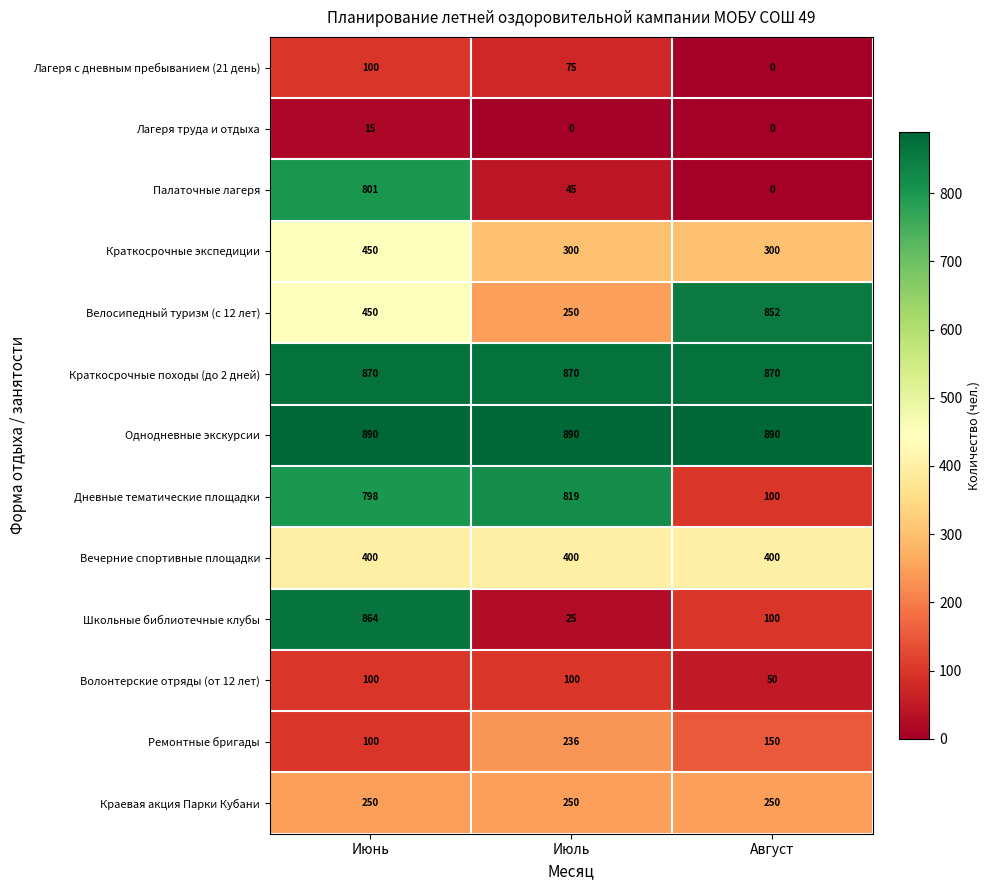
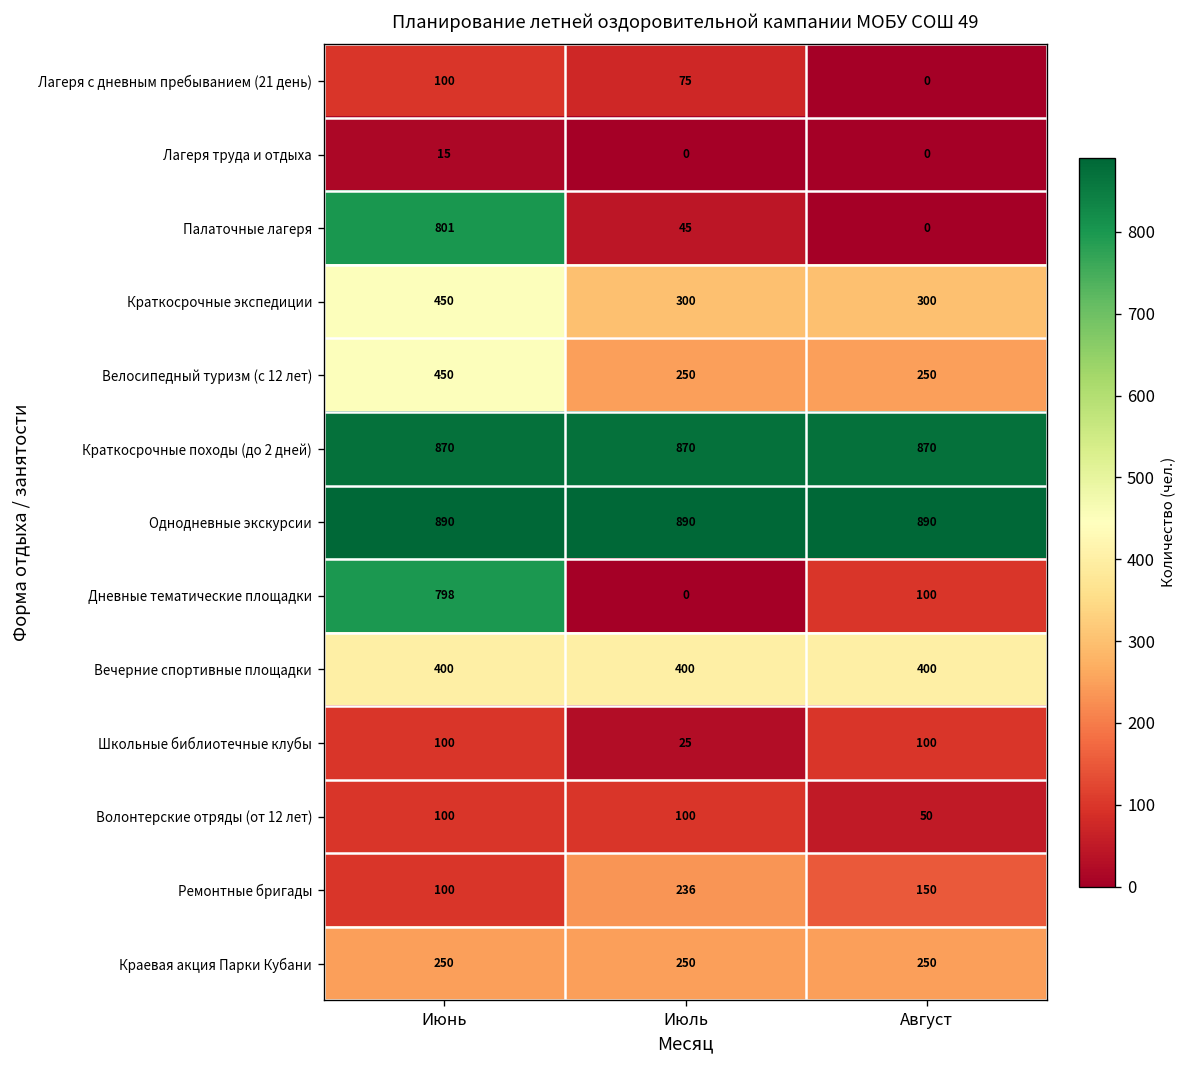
Велосипедный туризм (с 12 лет), Август: 852 -> 250
Дневные тематические площадки, Июль: 819 -> 0
Школьные библиотечные клубы, Июнь: 864 -> 100
